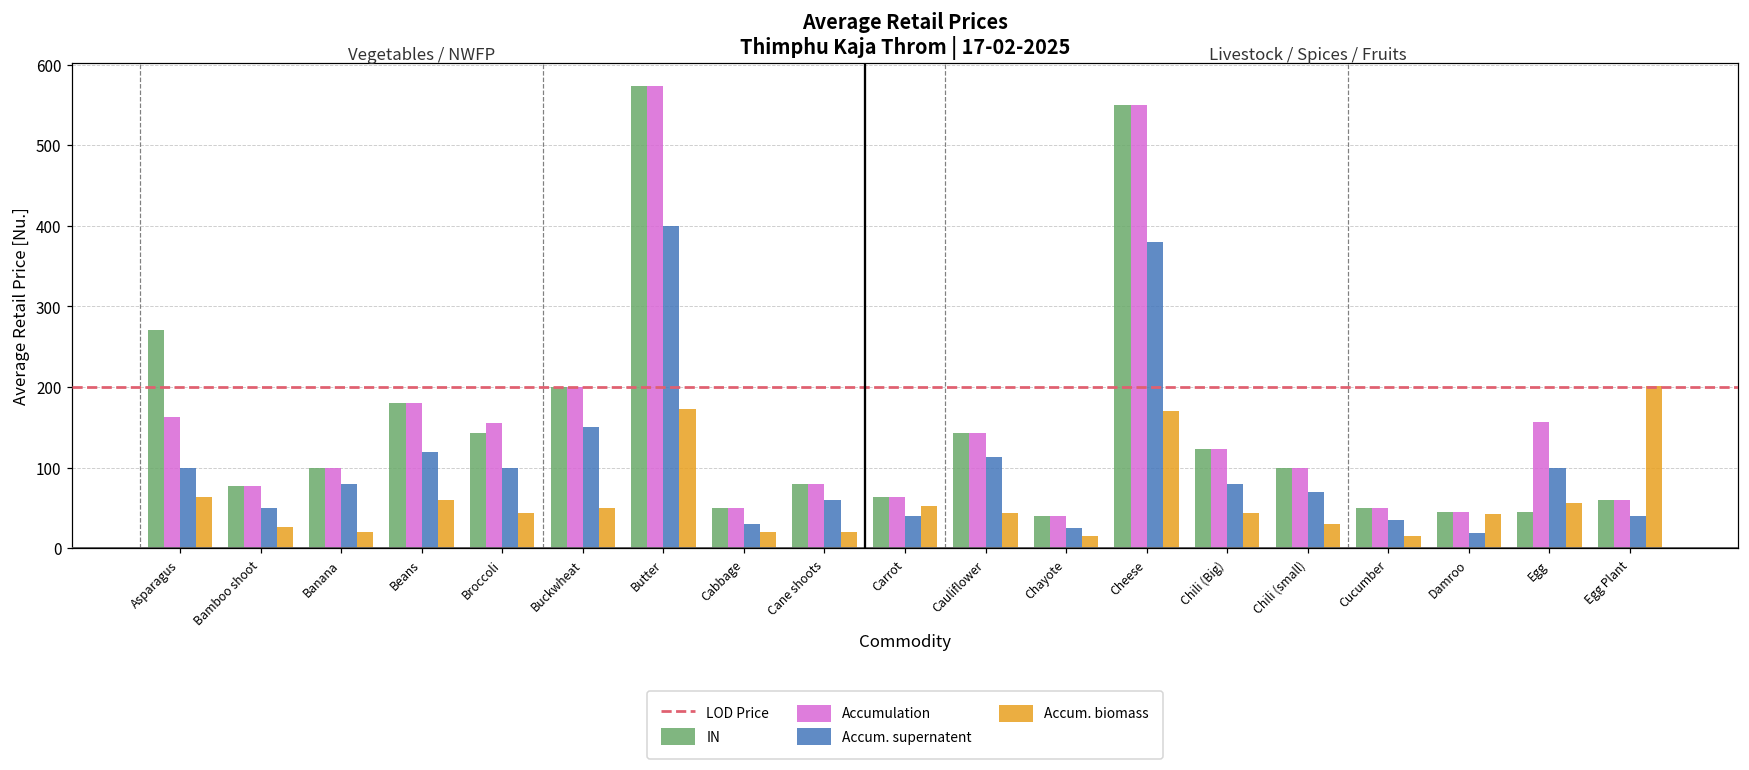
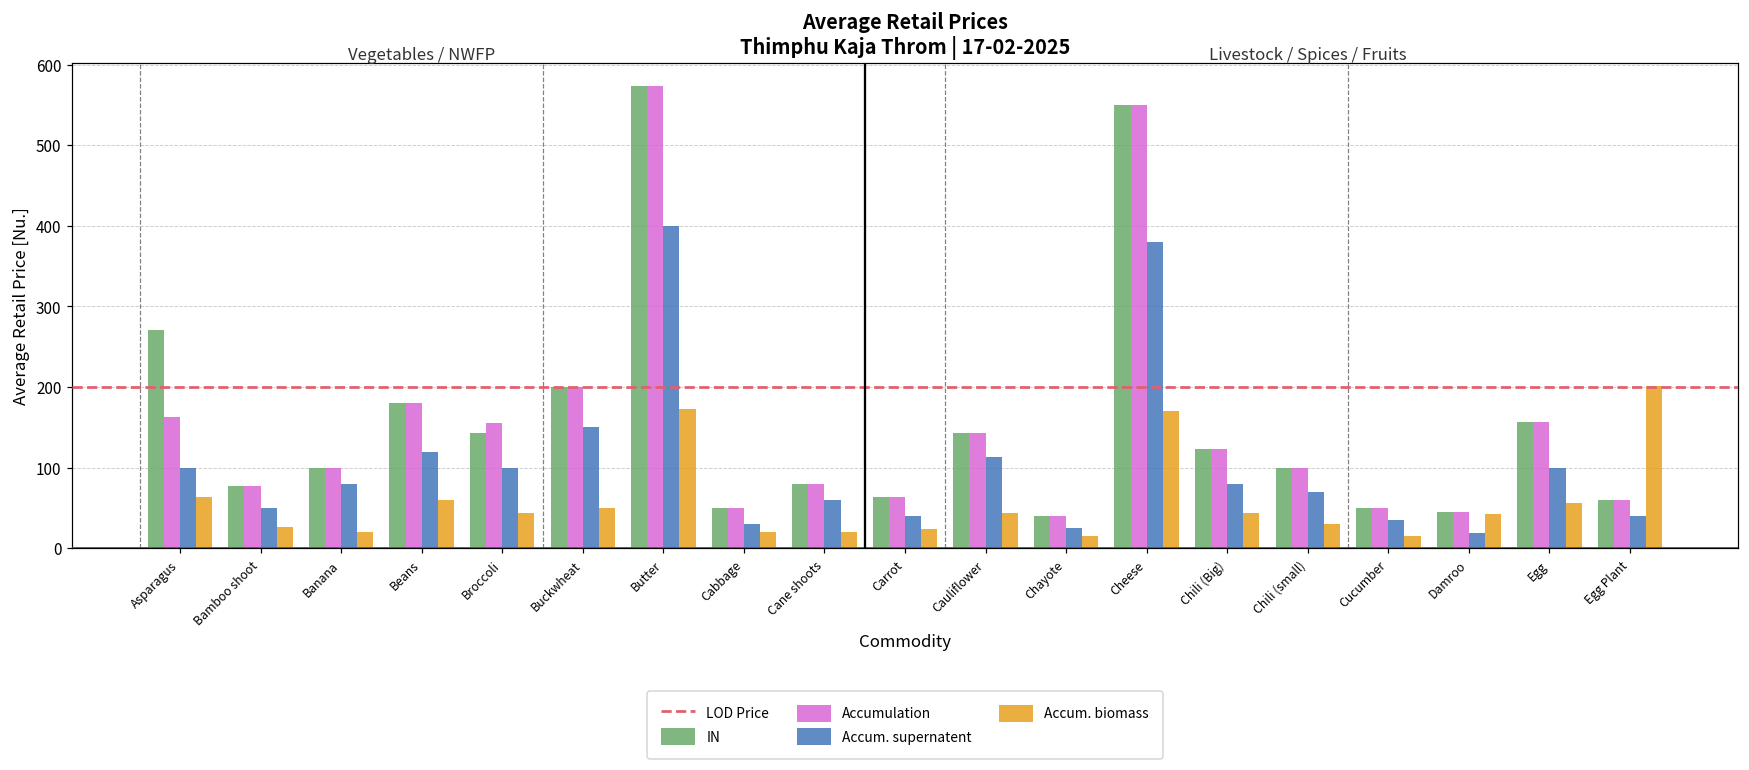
Accum. biomass, Carrot: 50 -> 20
IN, Egg: 40 -> 160
